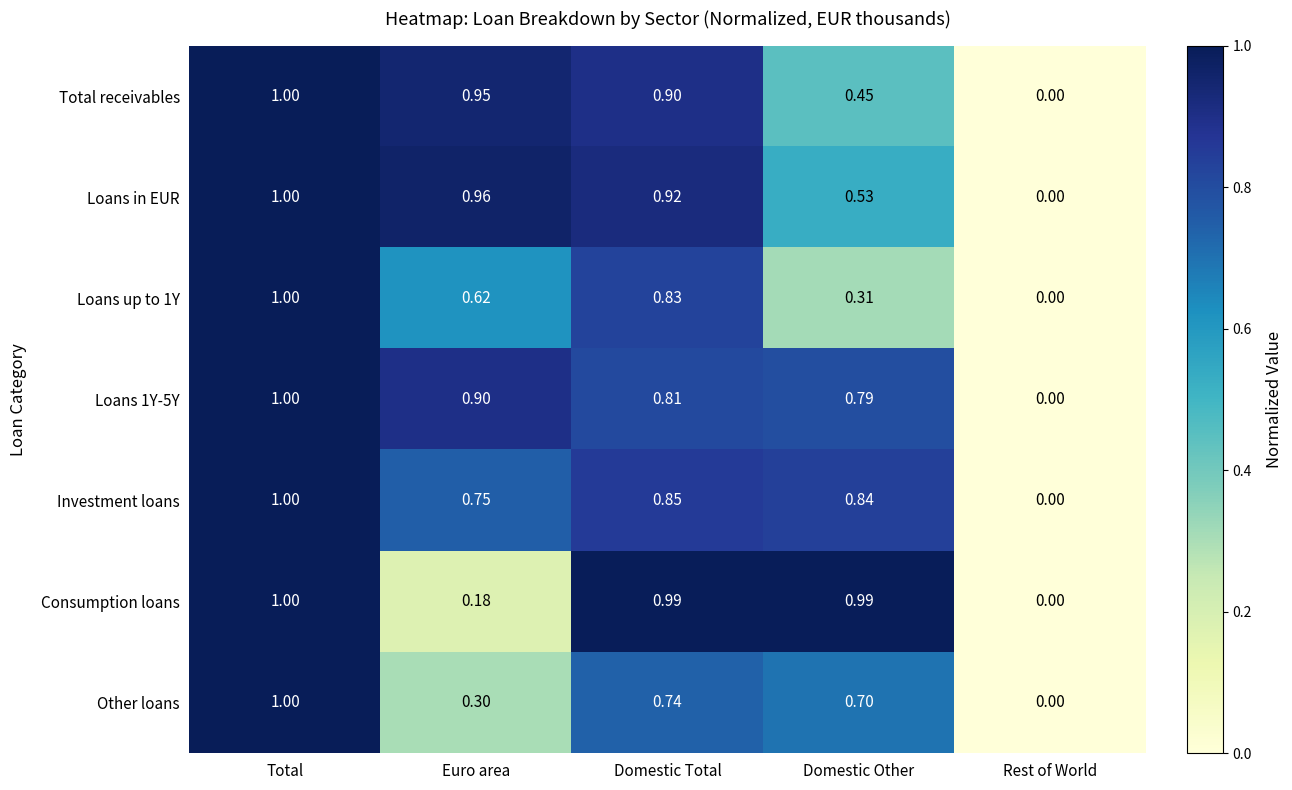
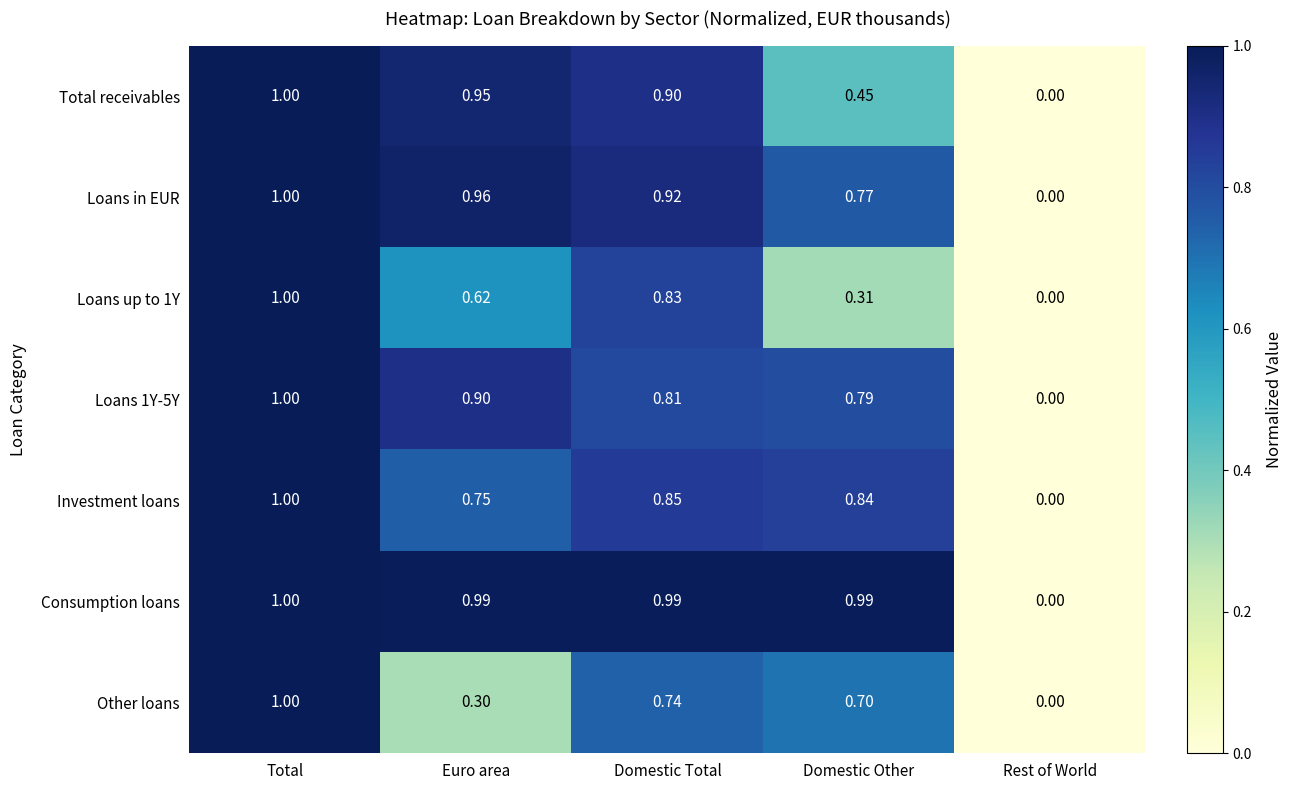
Loans in EUR, Domestic Other: 0.53 -> 0.77
Consumption loans, Euro area: 0.18 -> 0.99
